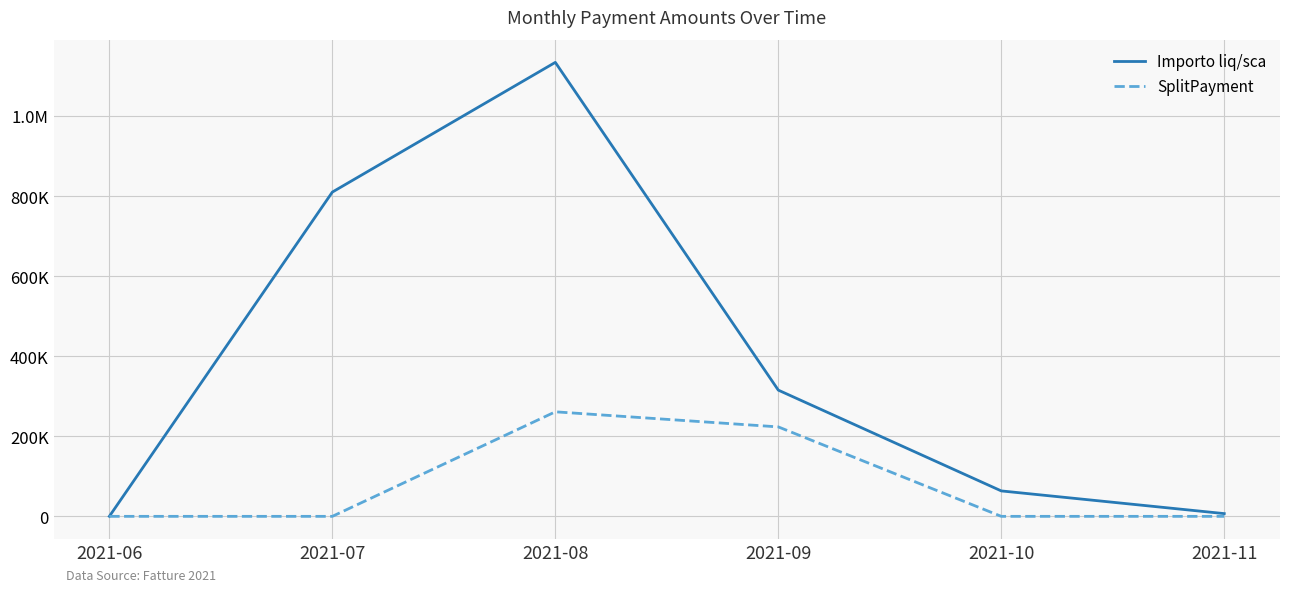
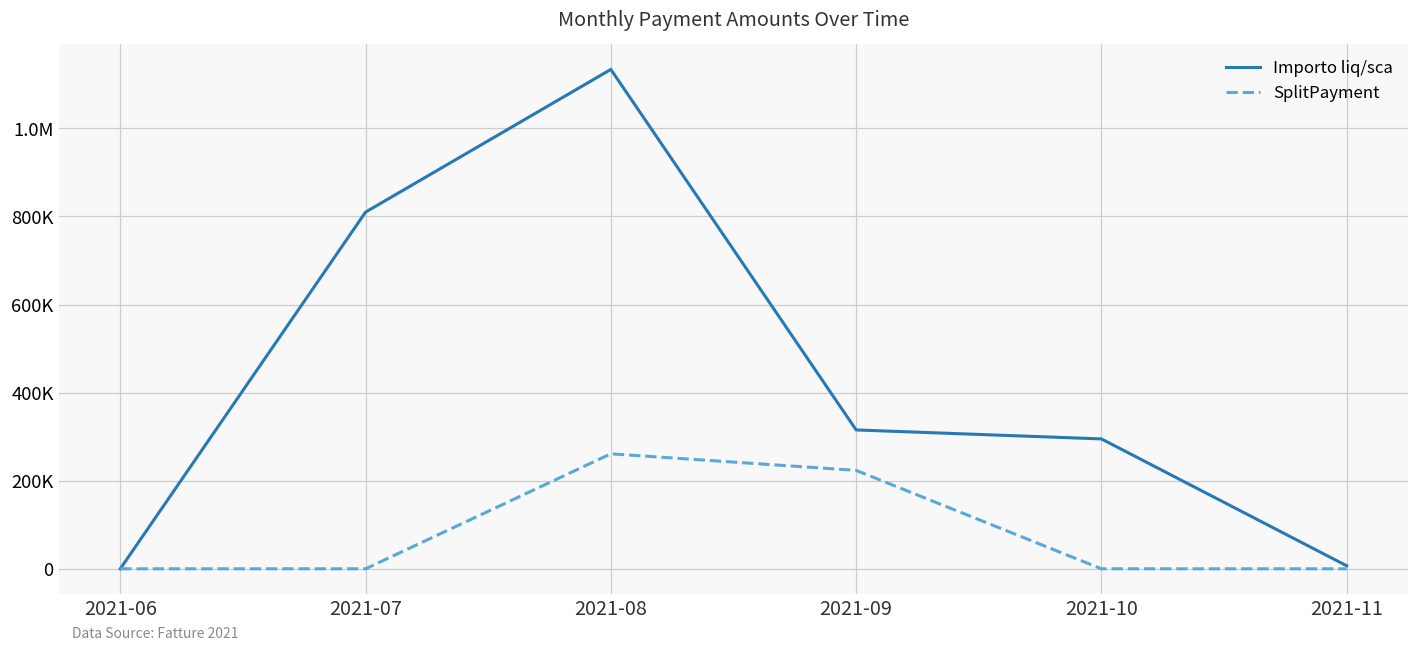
Importo liq/sca, 2021-10: 60000 -> 290000
